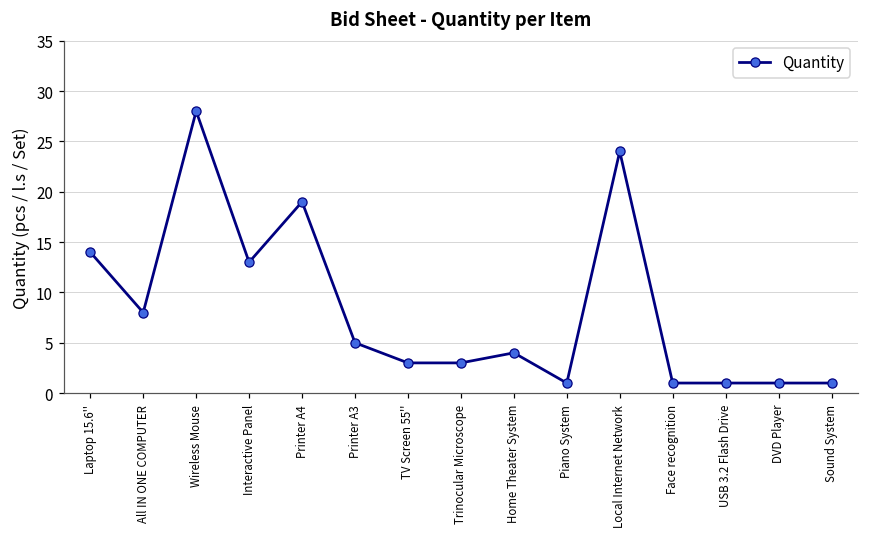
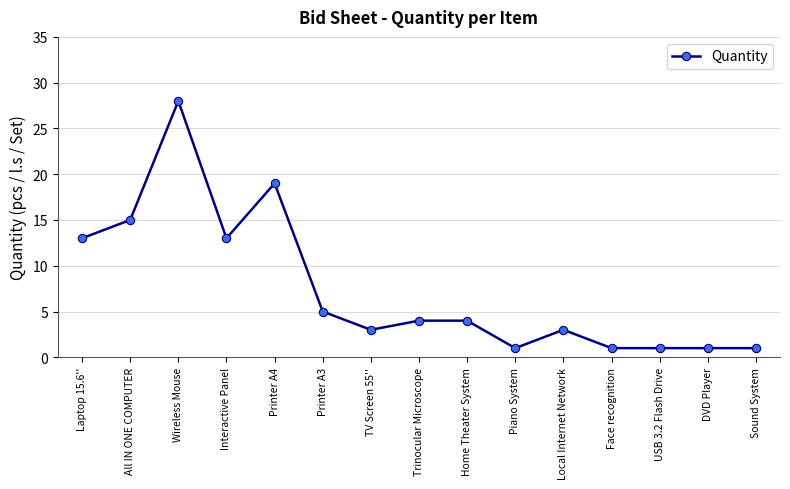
Laptop 15.6'': 14 -> 13
All IN ONE COMPUTER: 8 -> 15
Trinocular Microscope: 3 -> 4
Local Internet Network: 24 -> 3
